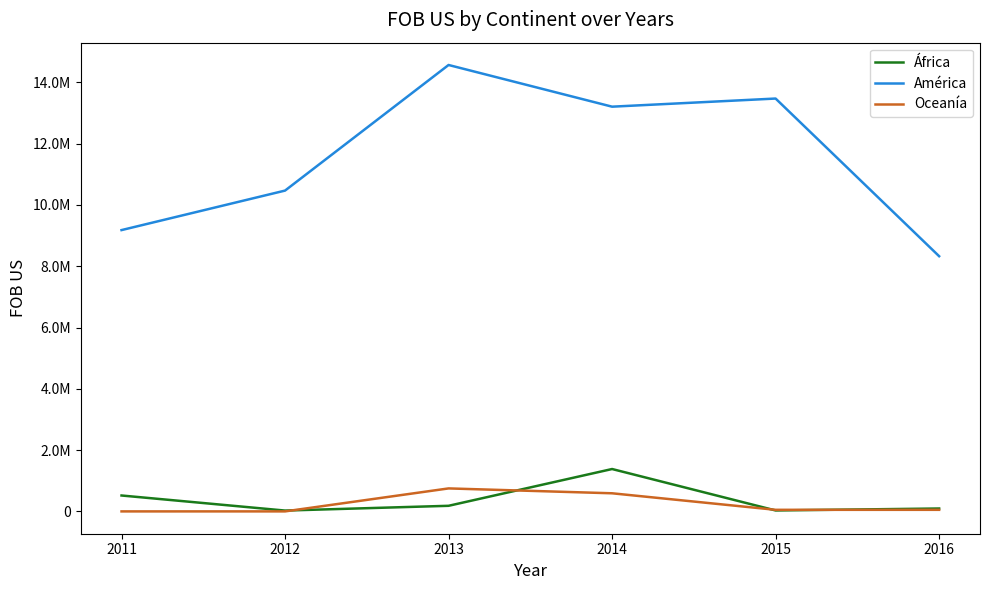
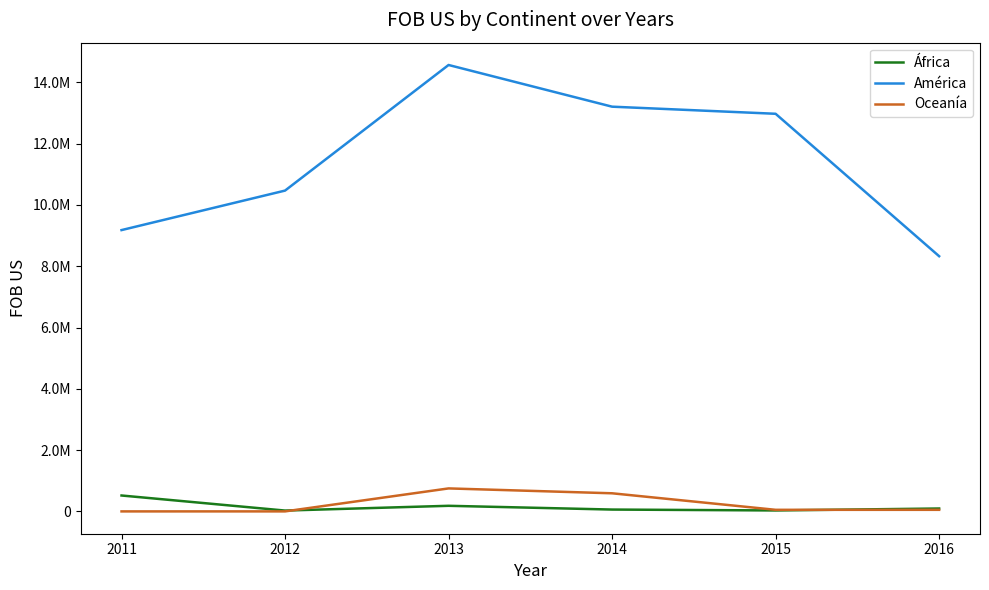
África, 2014: 1400000 -> 100000
América, 2015: 13500000 -> 13000000
